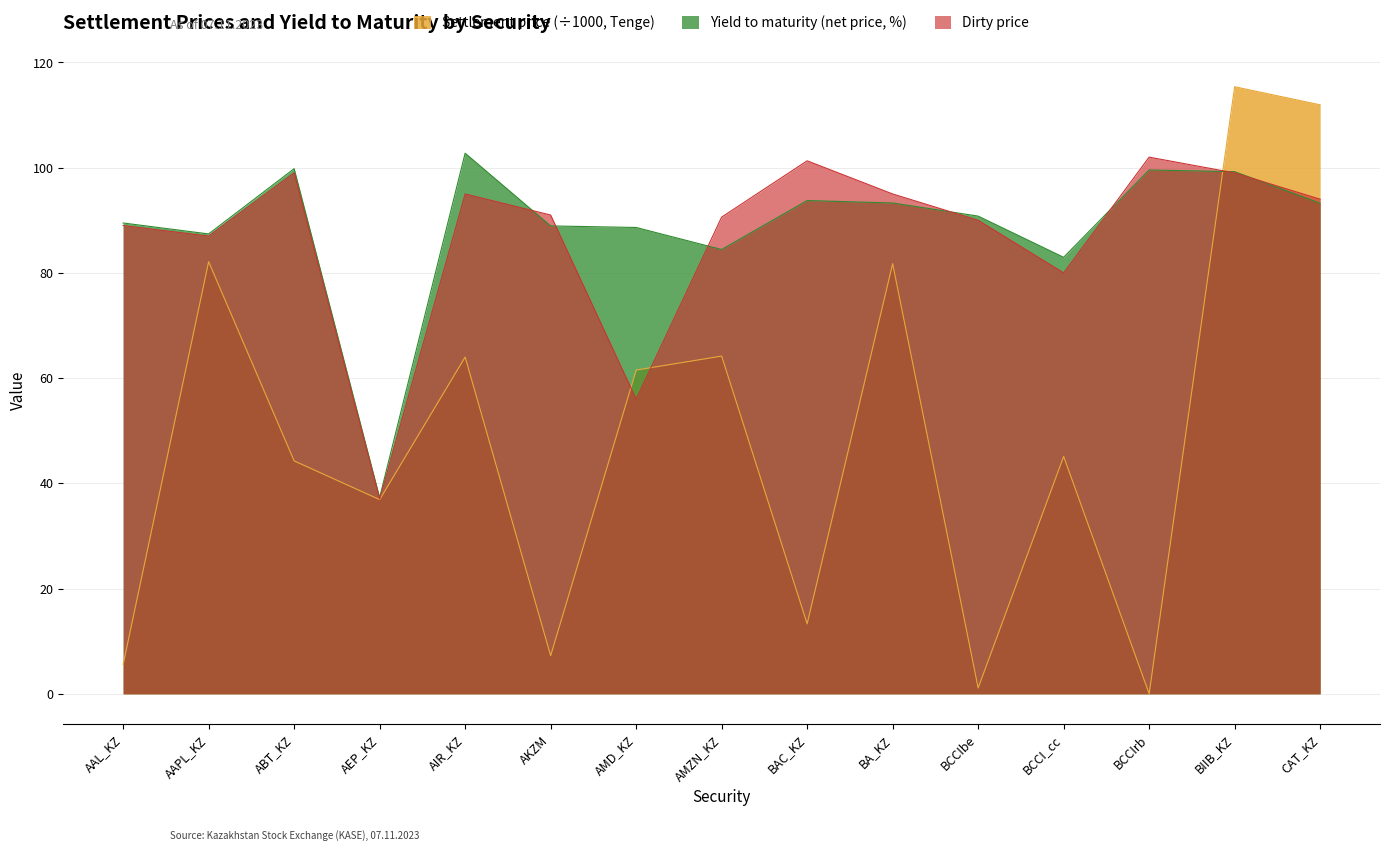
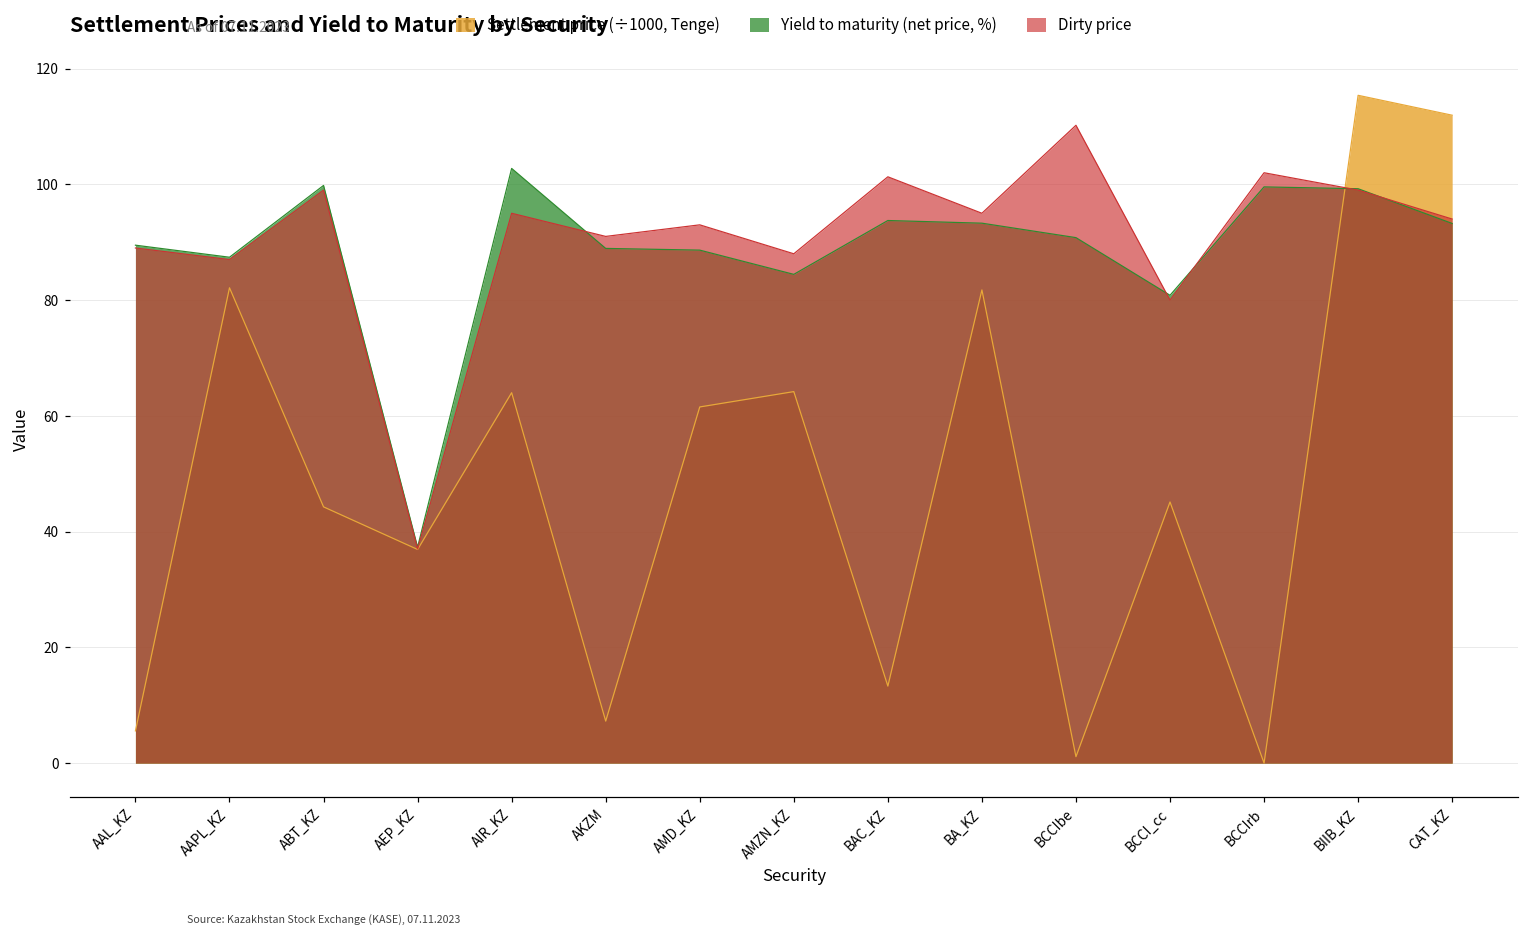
Dirty price, AMD_KZ: 56 -> 93
Dirty price, AMZN_KZ: 91 -> 88
Dirty price, BCCIbe: 90 -> 110
Yield to maturity (net price, %), BCCI_cc: 83 -> 81
